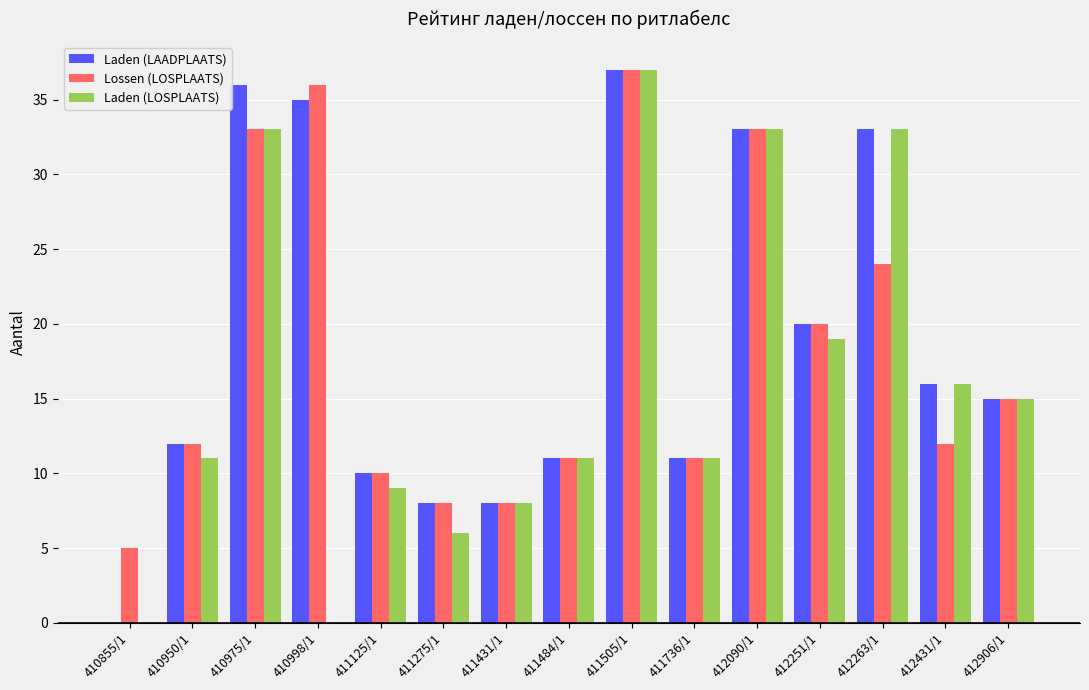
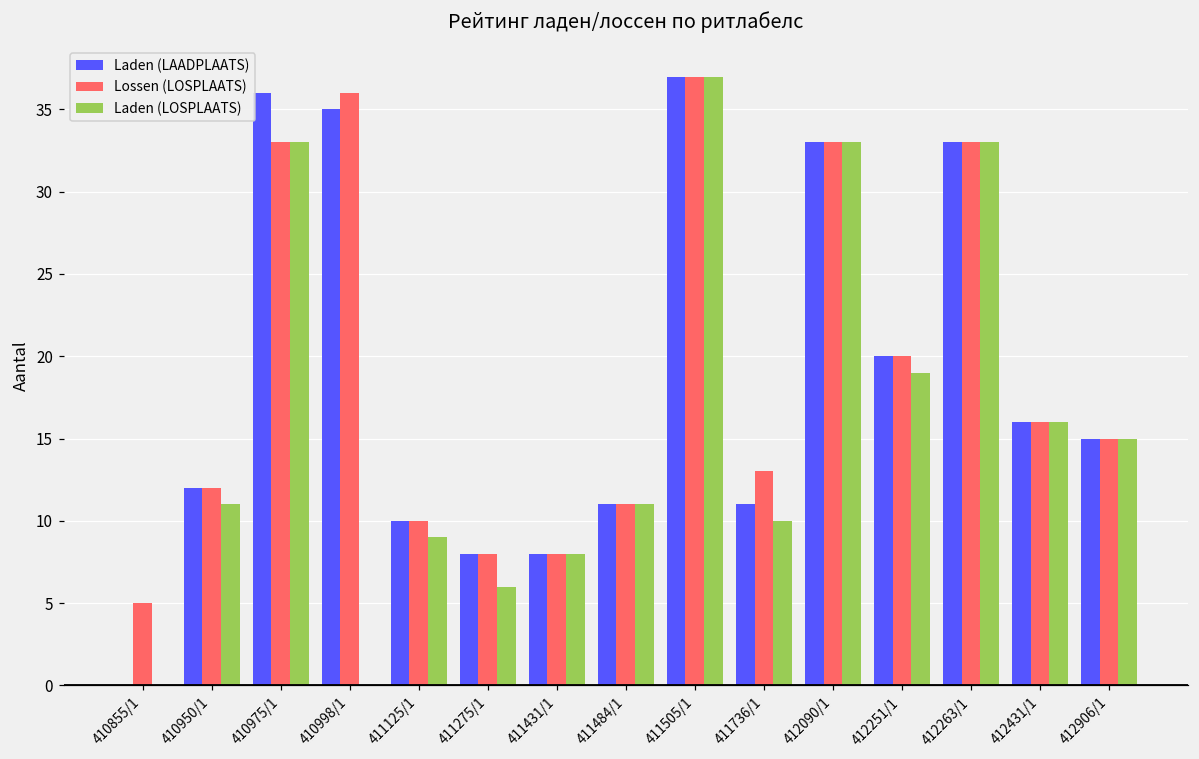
Lossen (LOSPLAATS), 411736/1: 11 -> 13
Laden (LOSPLAATS), 411736/1: 11 -> 10
Lossen (LOSPLAATS), 412263/1: 24 -> 33
Lossen (LOSPLAATS), 412431/1: 12 -> 16
